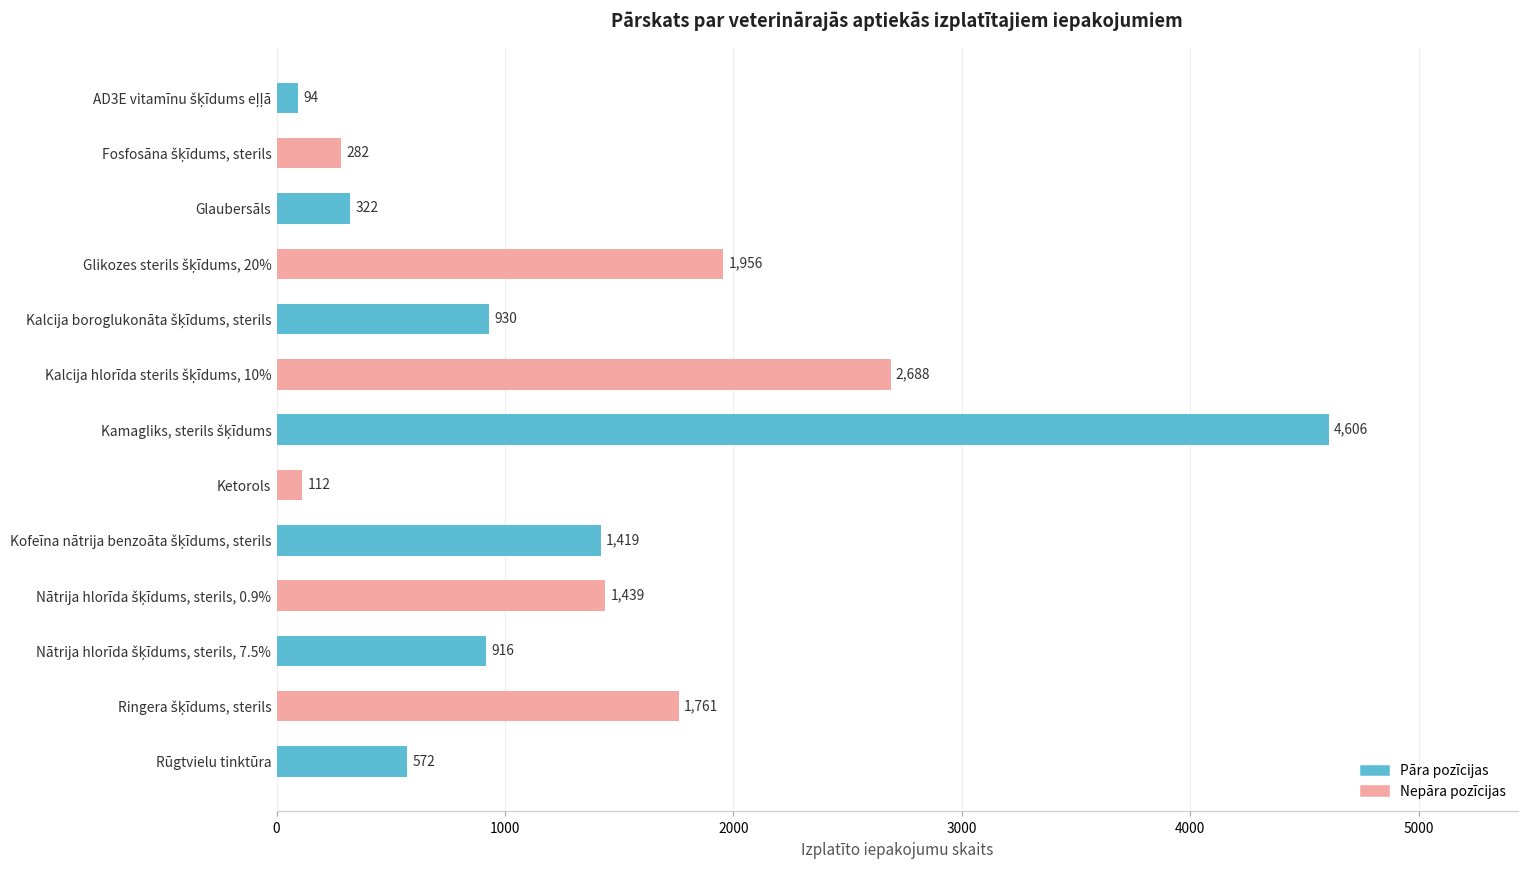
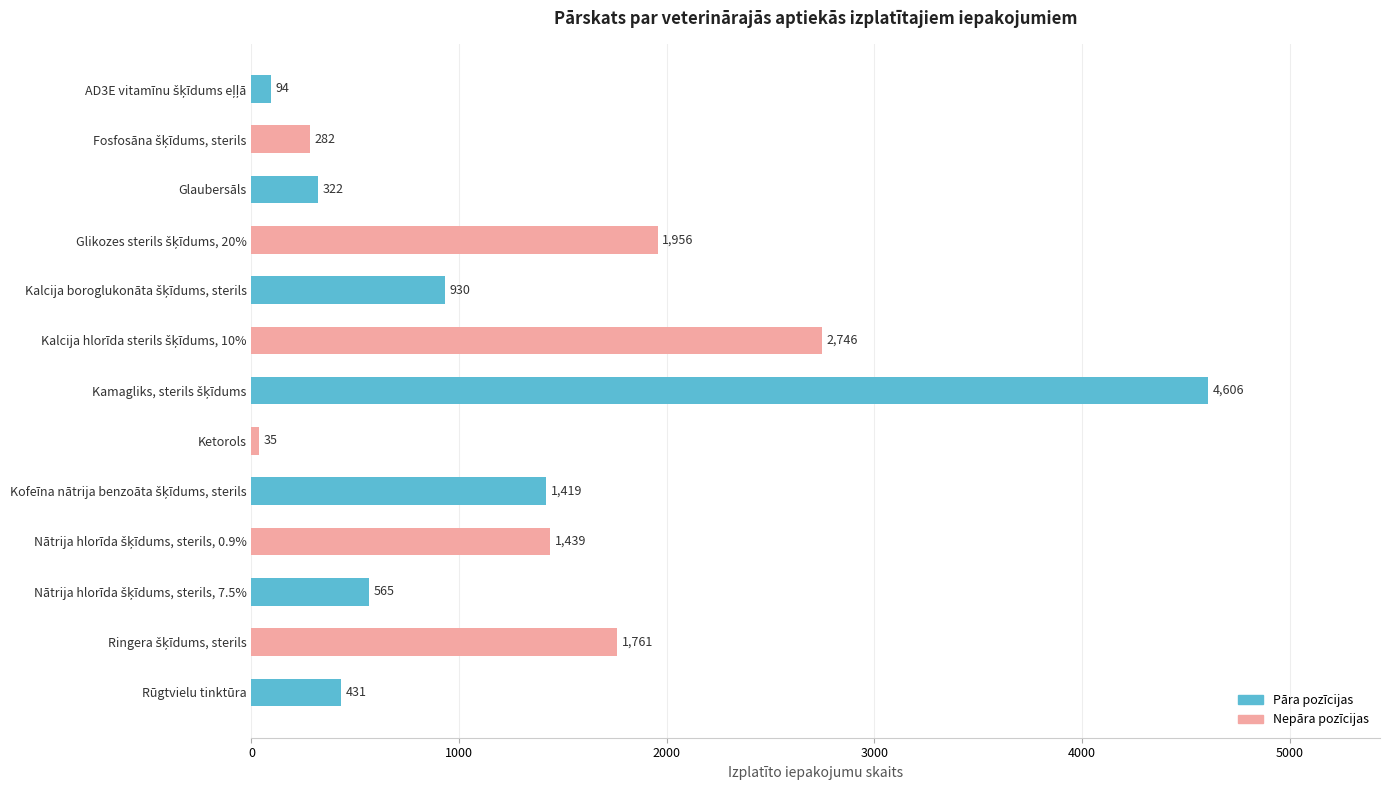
Kalcija hlorīda sterils šķīdums, 10%: 2,688 -> 2,746
Ketorols: 112 -> 35
Nātrija hlorīda šķīdums, sterils, 7.5%: 916 -> 565
Rūgtvielu tinktūra: 572 -> 431
